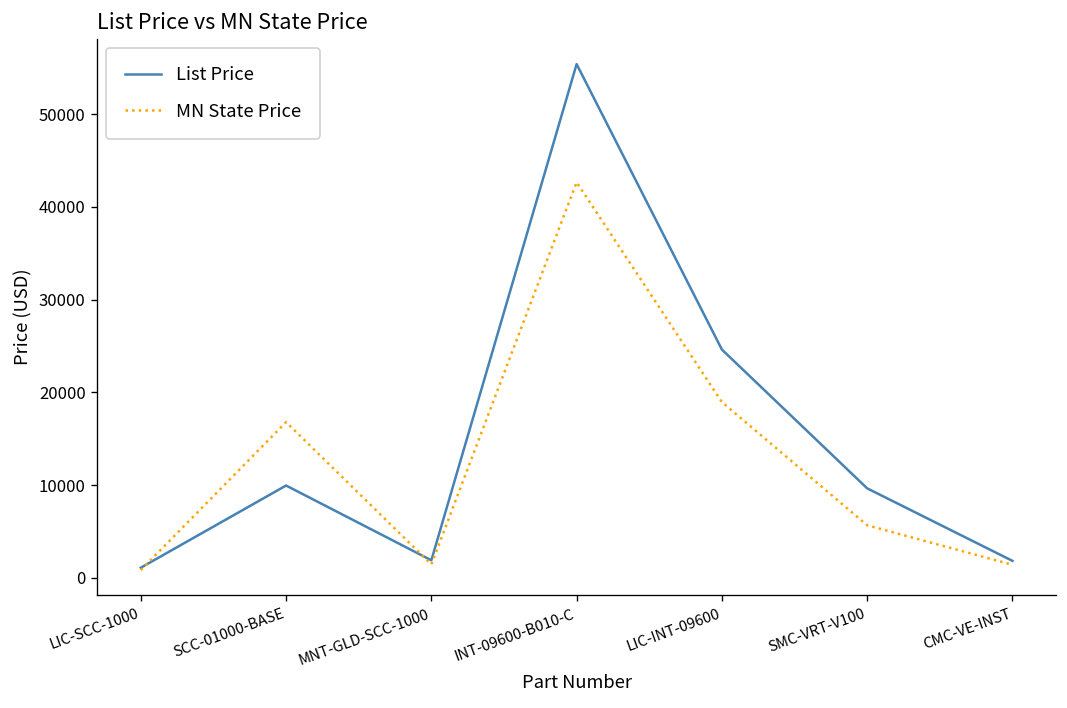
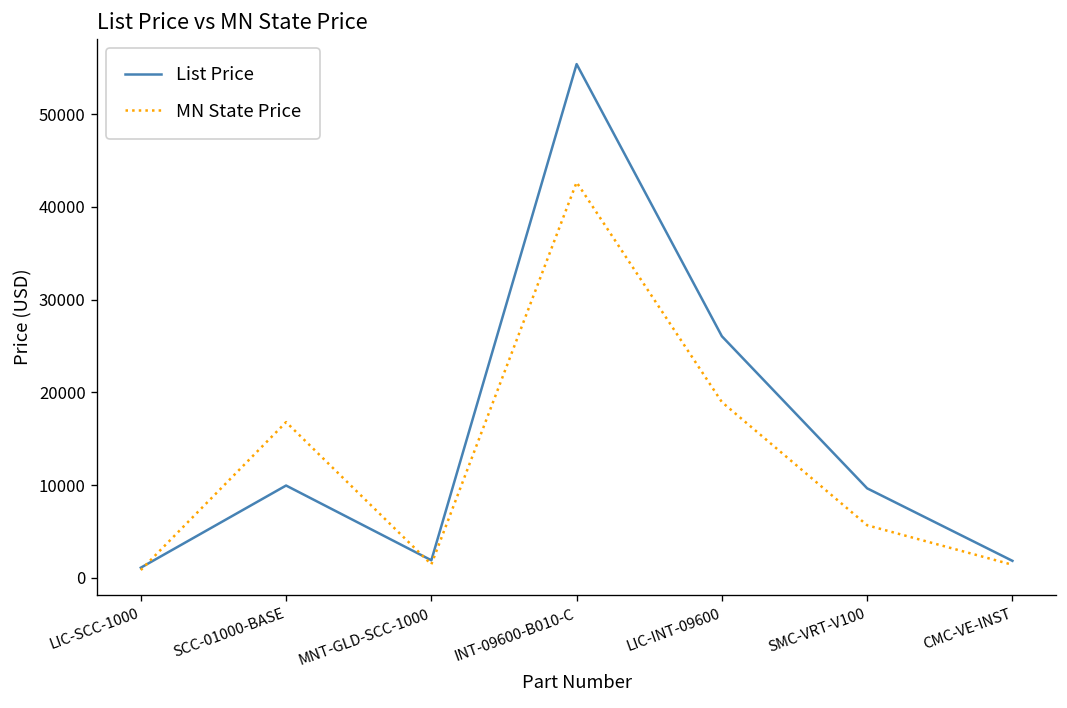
List Price, LIC-INT-09600: 25000 -> 26000
